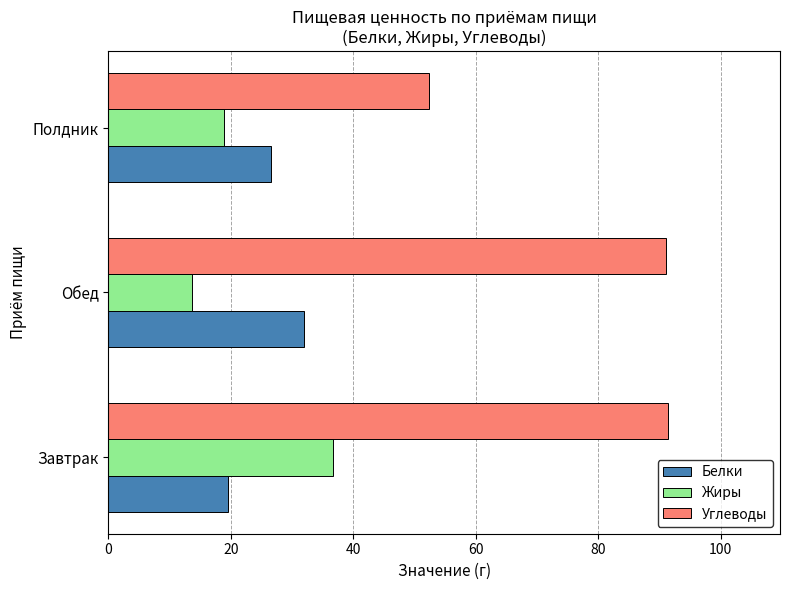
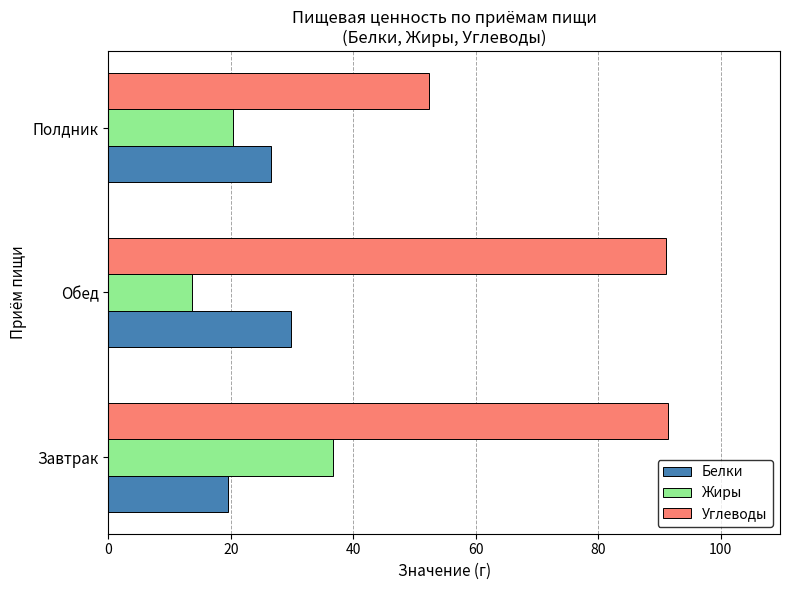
Жиры, Полдник: 19 -> 20
Белки, Обед: 32 -> 30
